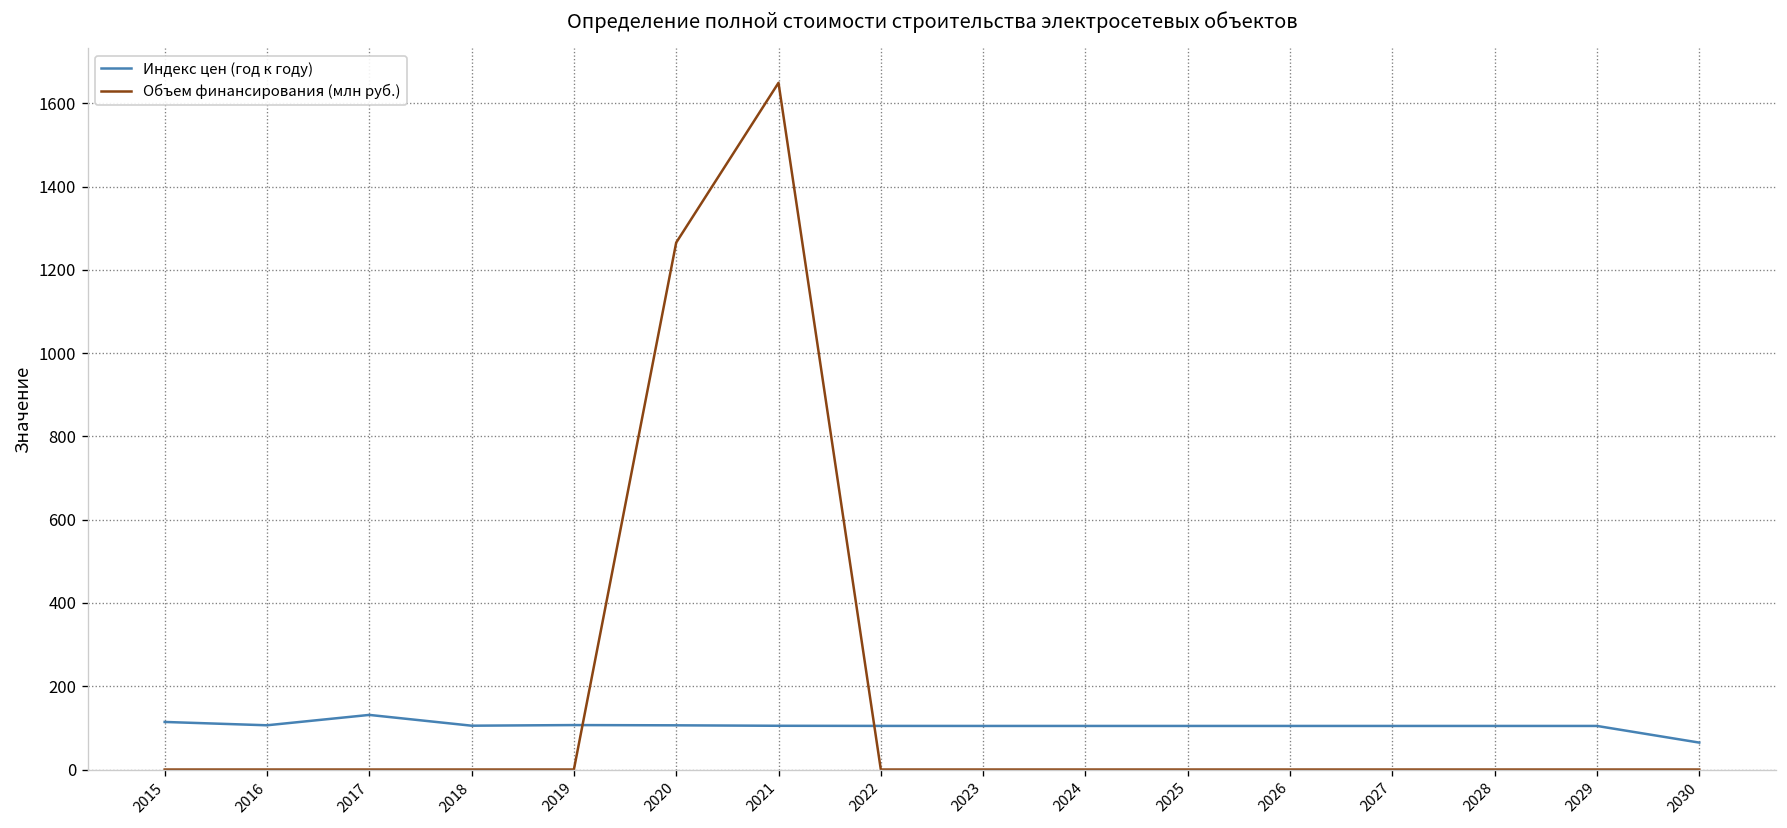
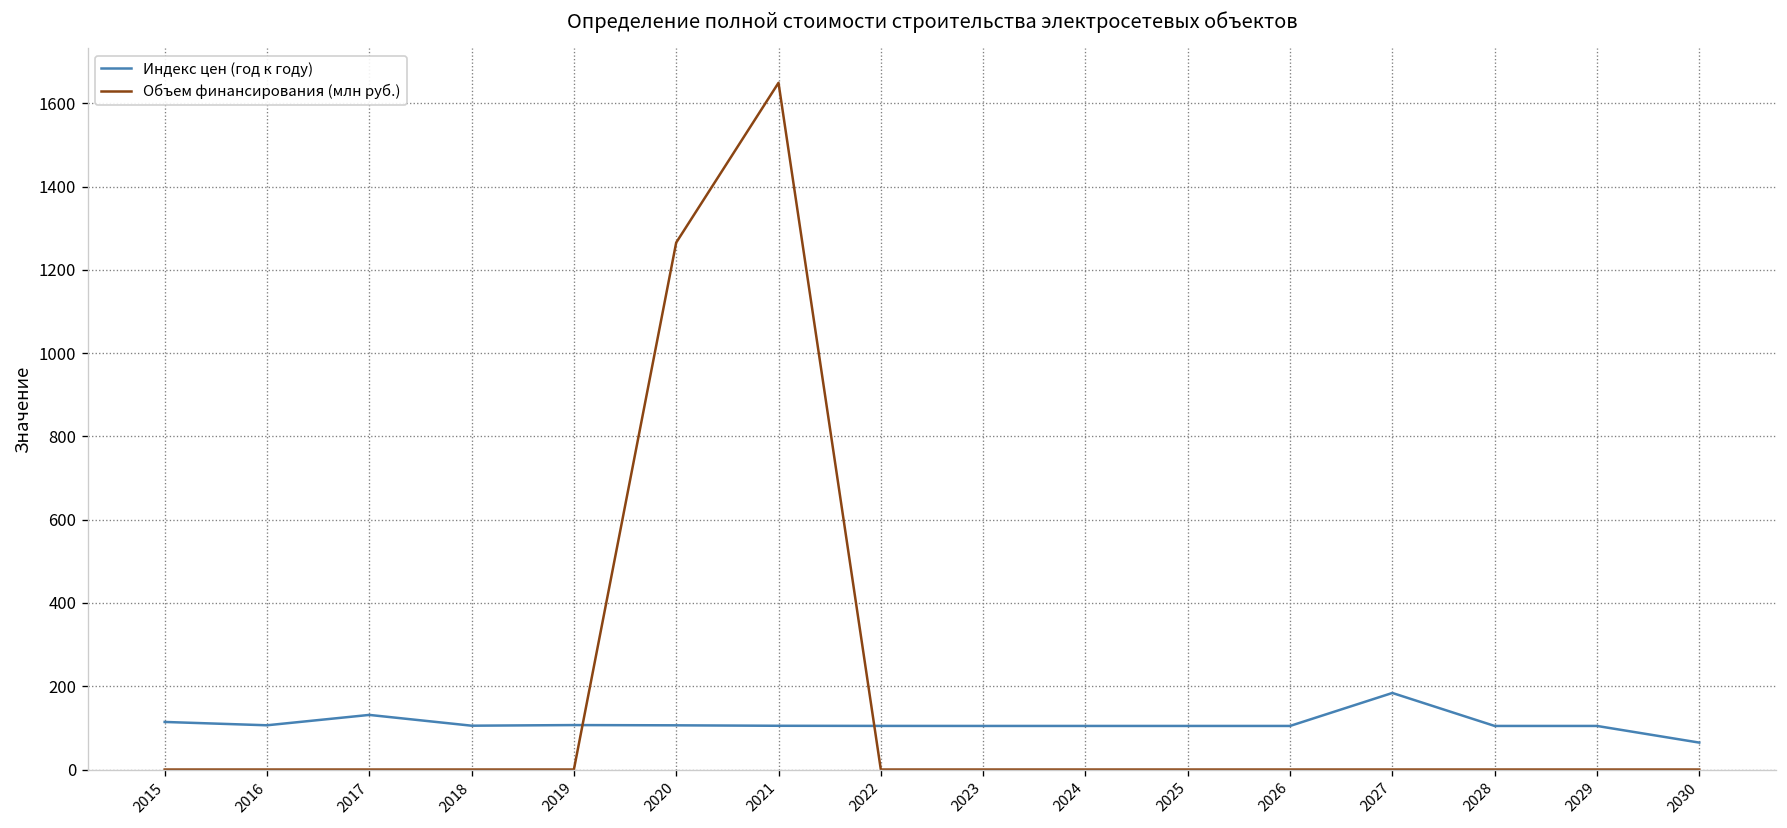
Индекс цен (год к году), 2027: 100 -> 180
